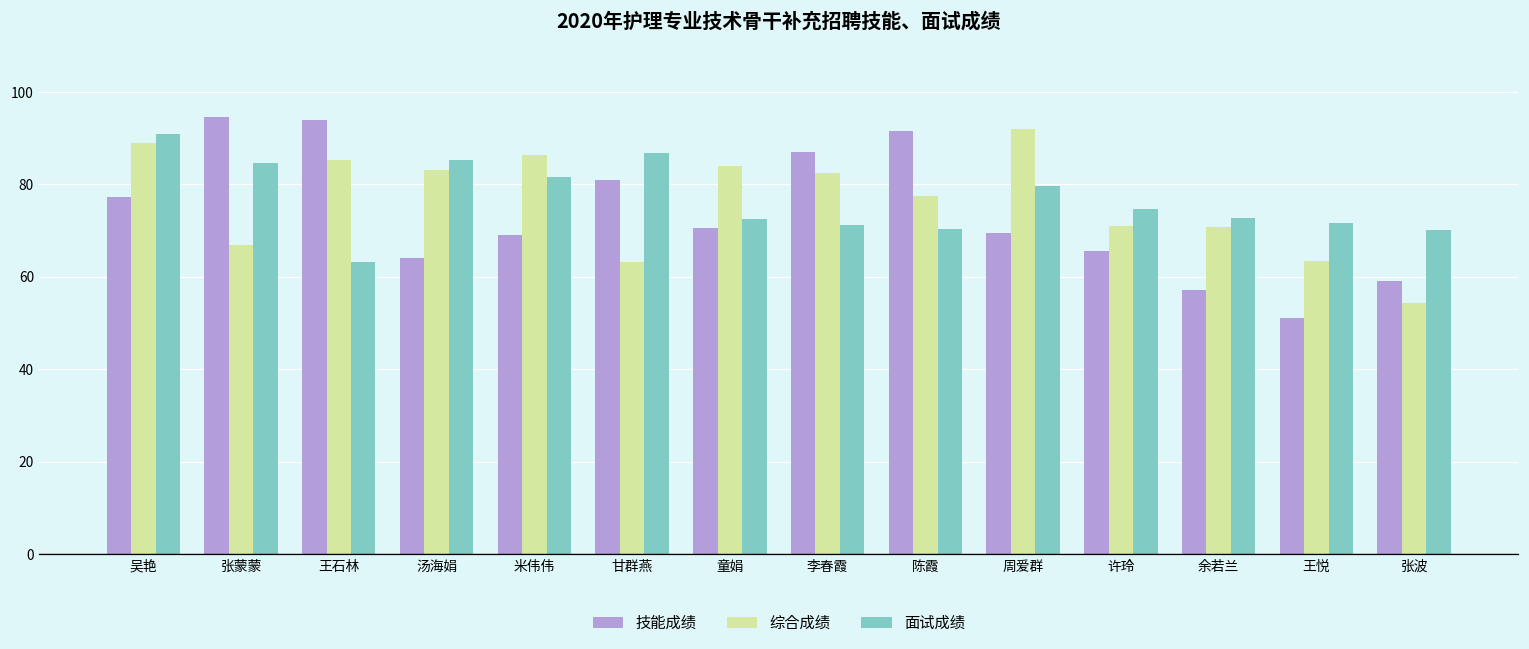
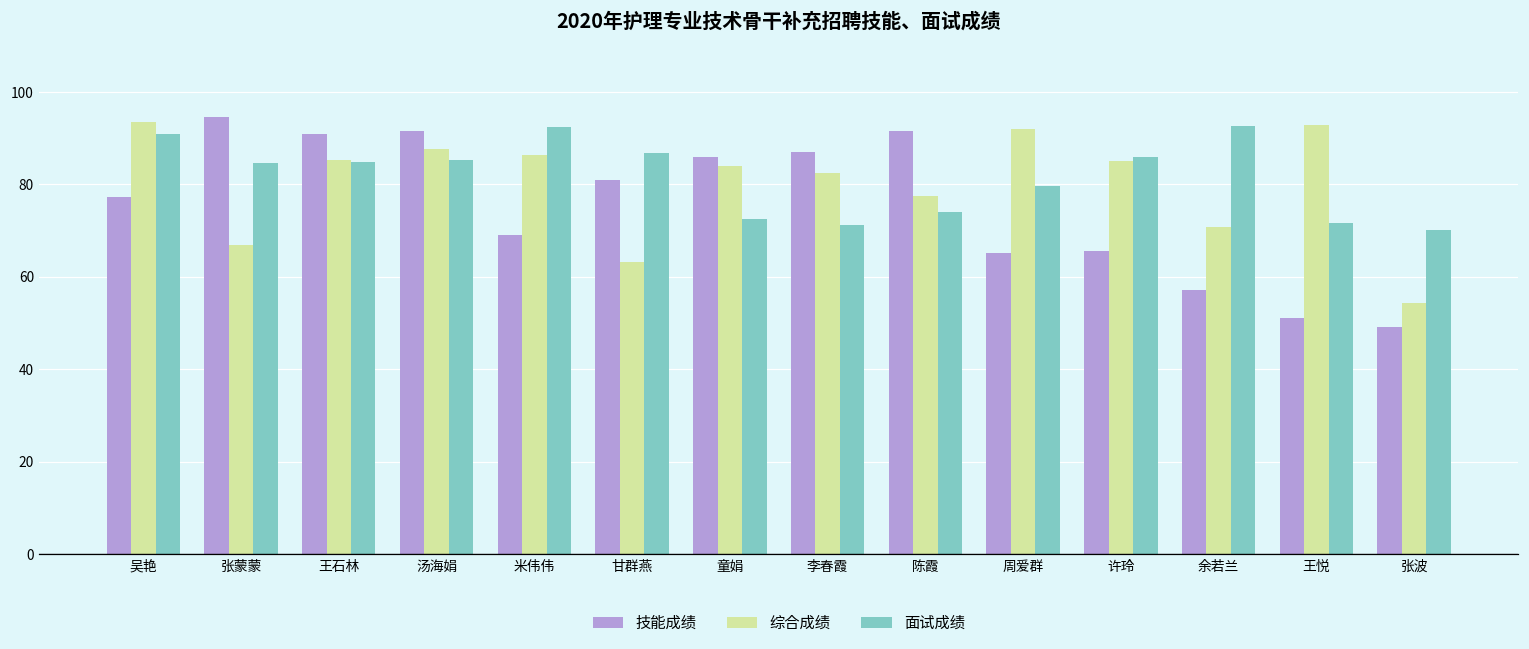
综合成绩, 吴艳: 89 -> 94
技能成绩, 王石林: 94 -> 91
面试成绩, 王石林: 63 -> 85
技能成绩, 汤海娟: 64 -> 92
综合成绩, 汤海娟: 83 -> 88
面试成绩, 米伟伟: 82 -> 92
技能成绩, 童娟: 71 -> 86
面试成绩, 陈霞: 70 -> 74
技能成绩, 周爱群: 70 -> 65
综合成绩, 许玲: 71 -> 85
面试成绩, 许玲: 75 -> 86
面试成绩, 余若兰: 73 -> 93
综合成绩, 王悦: 63 -> 93
技能成绩, 张波: 59 -> 49
